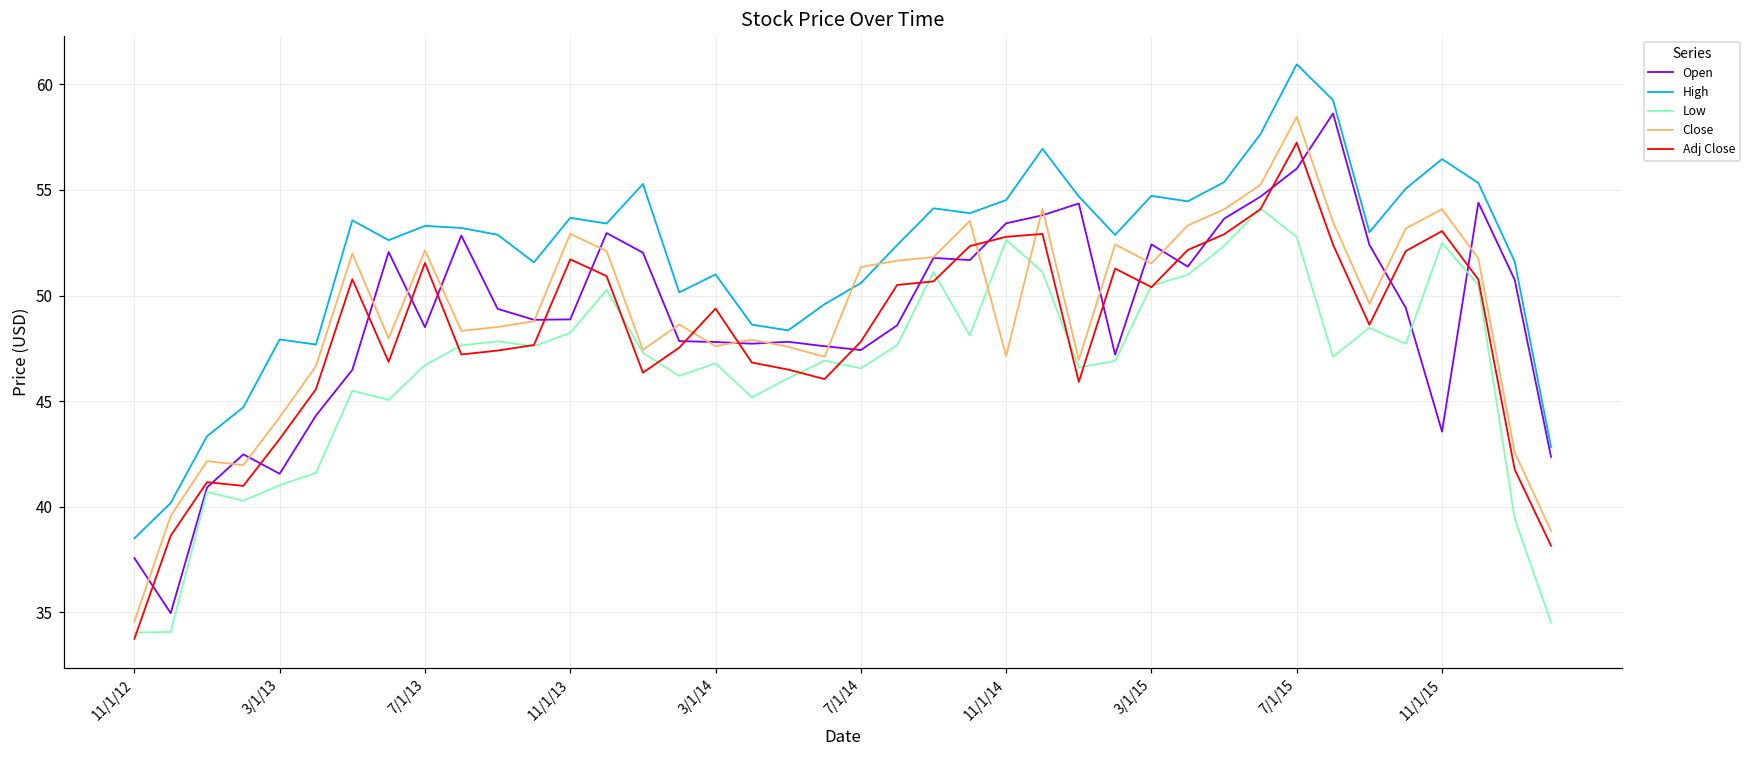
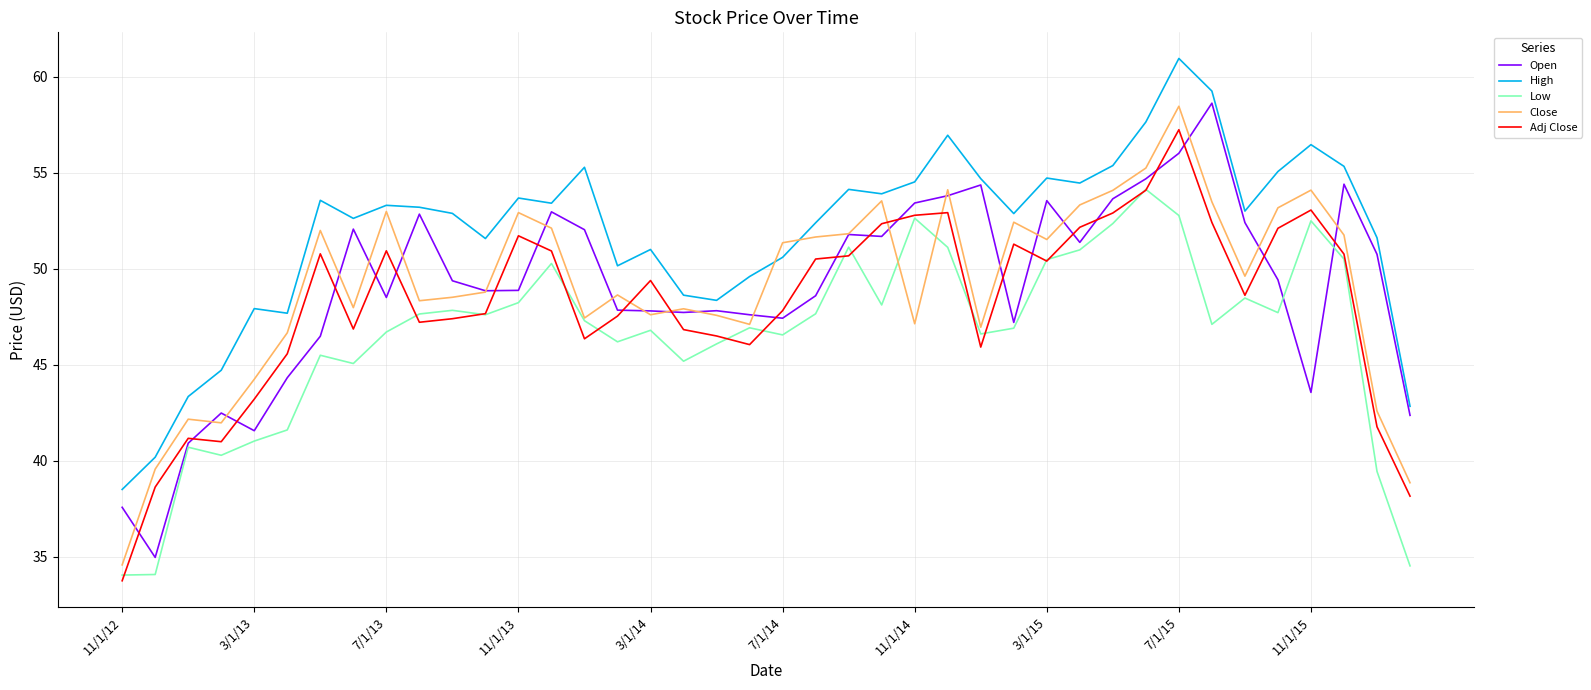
Close, 7/1/13: 52.1 -> 53.0
Adj Close, 7/1/13: 51.5 -> 50.9
Open, 3/1/15: 52.4 -> 53.5
